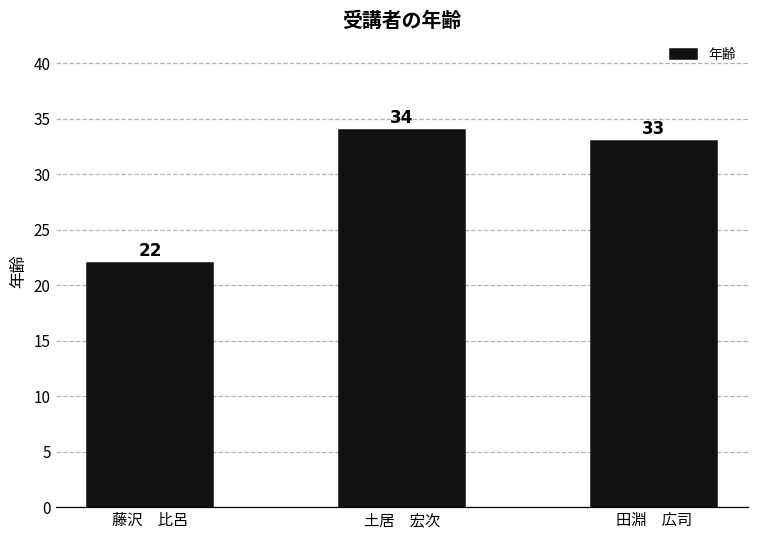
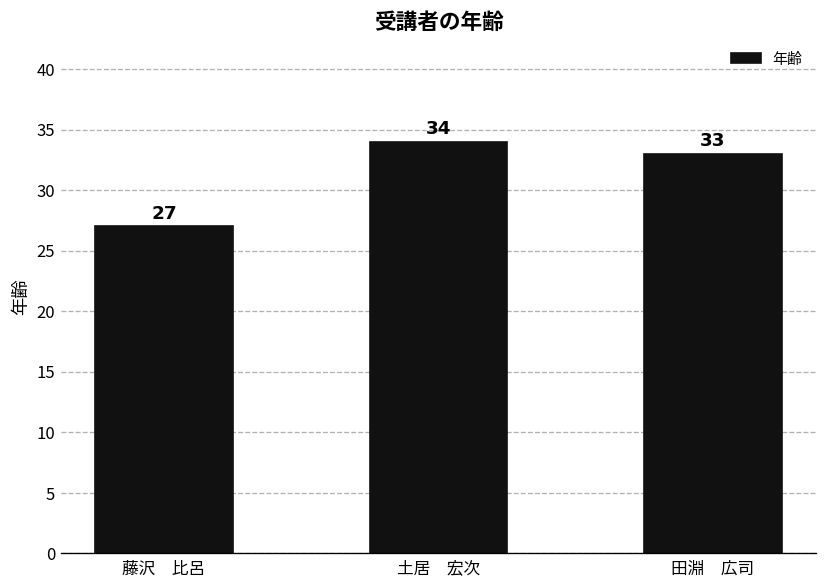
藤沢 比呂: 22 -> 27
